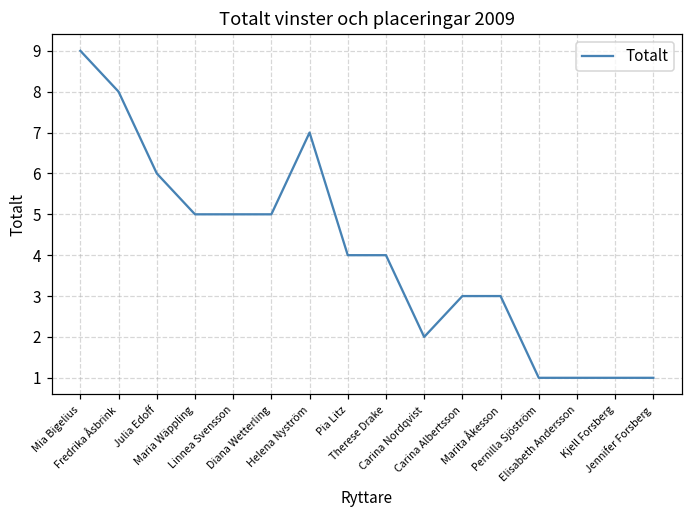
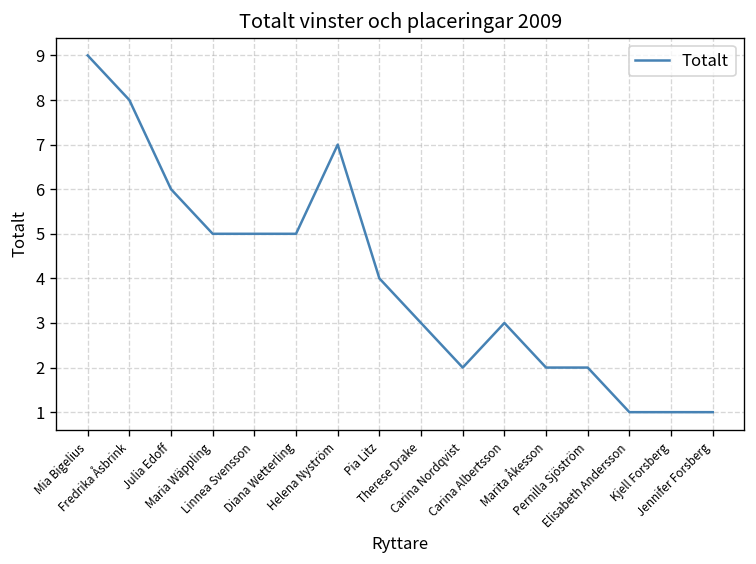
Therese Drake: 4 -> 3
Marita Åkesson: 3 -> 2
Pernilla Sjöström: 1 -> 2
